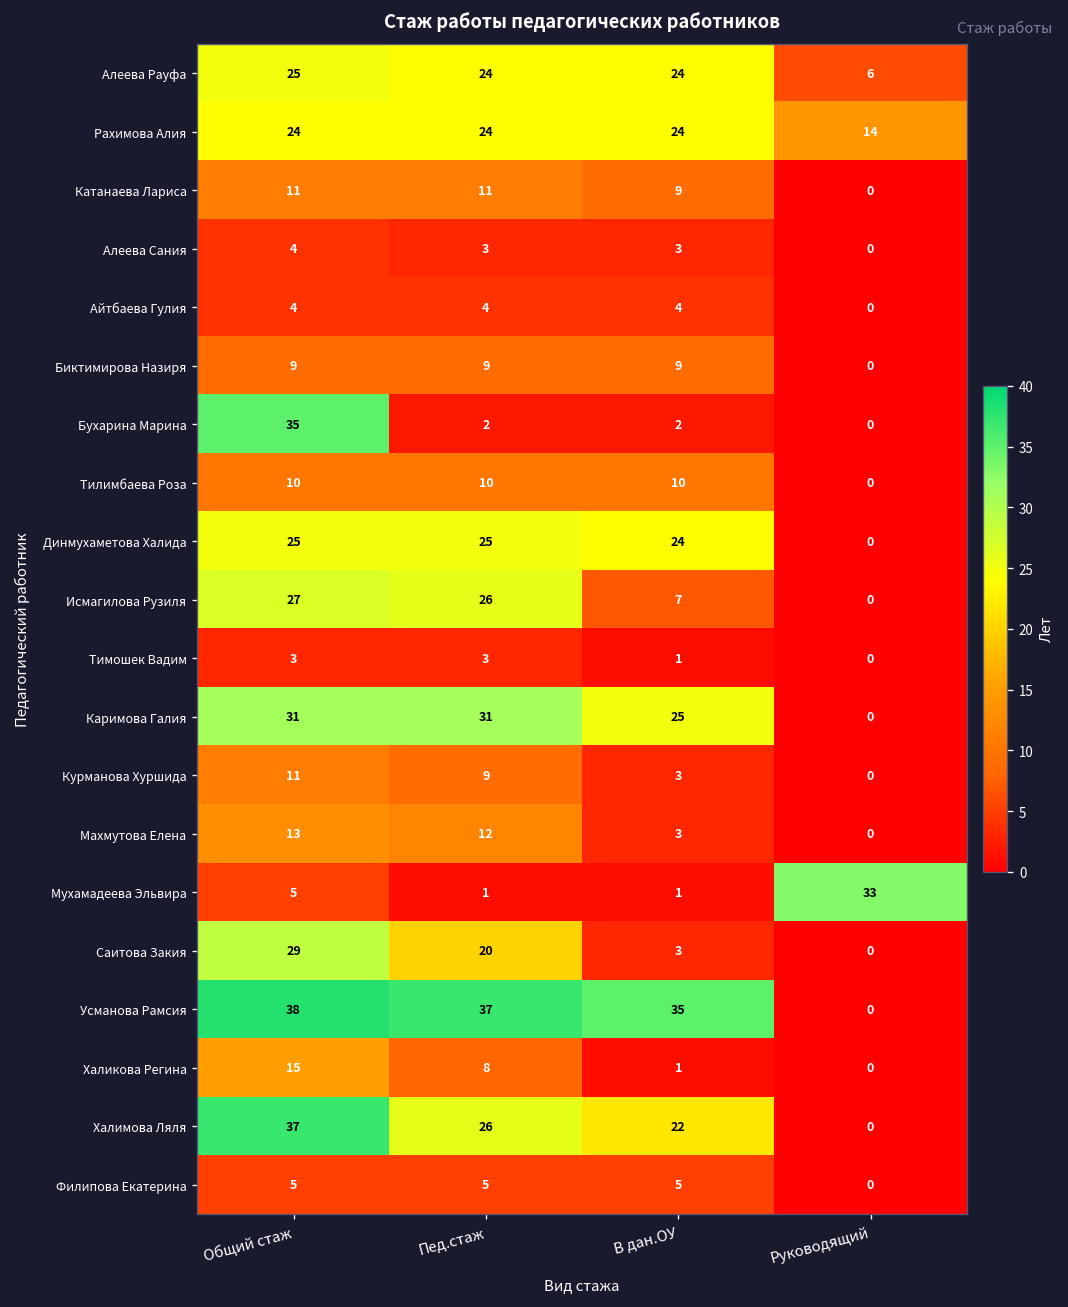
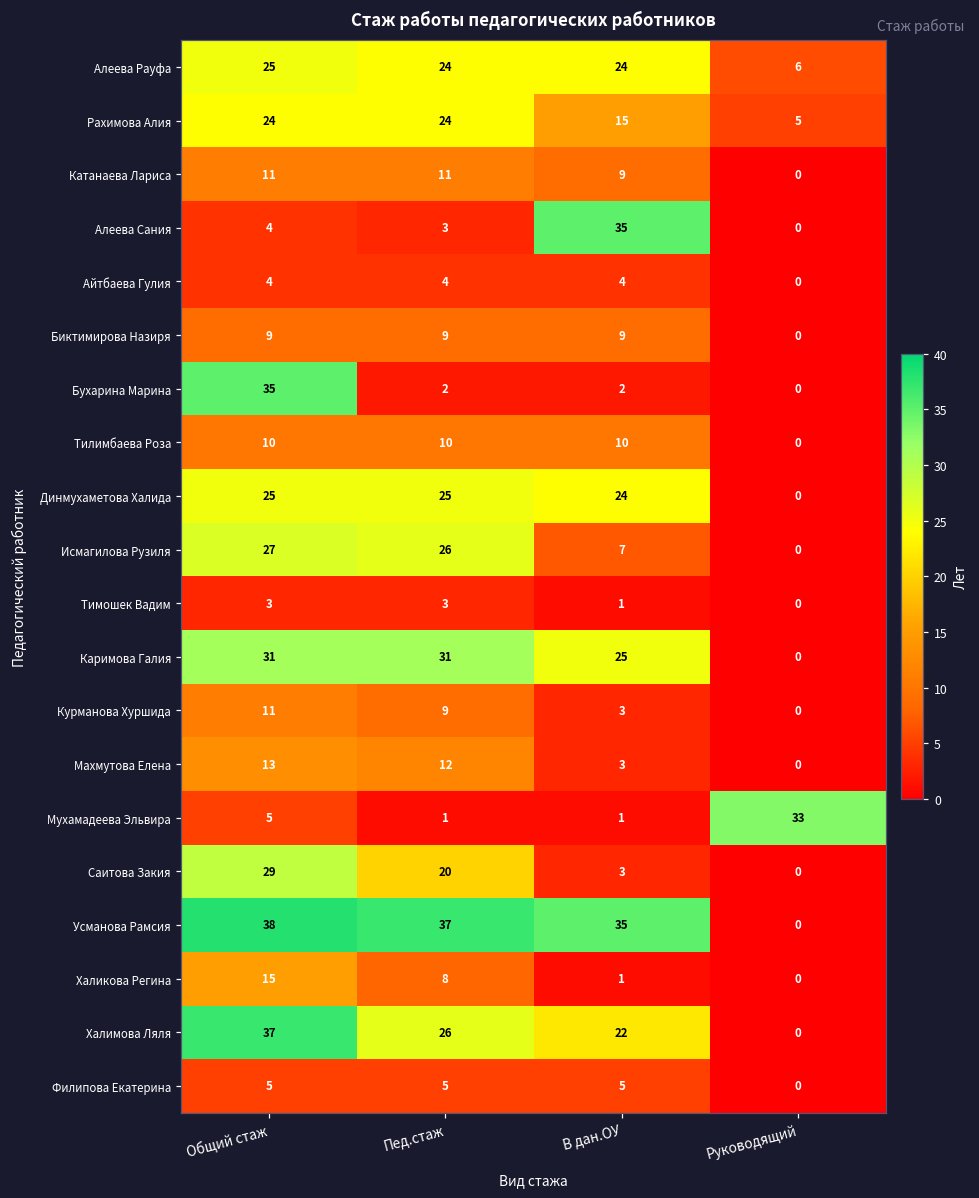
Рахимова Алия, В дан.ОУ: 24 -> 15
Рахимова Алия, Руководящий: 14 -> 5
Алеева Сания, В дан.ОУ: 3 -> 35
